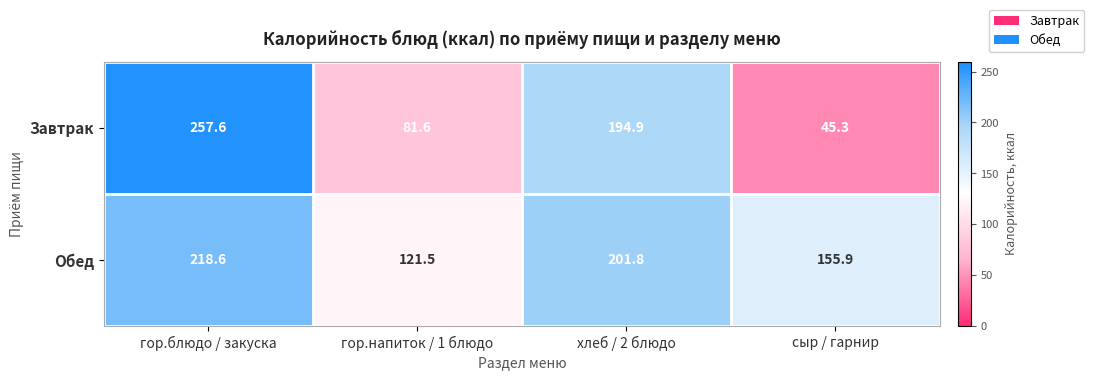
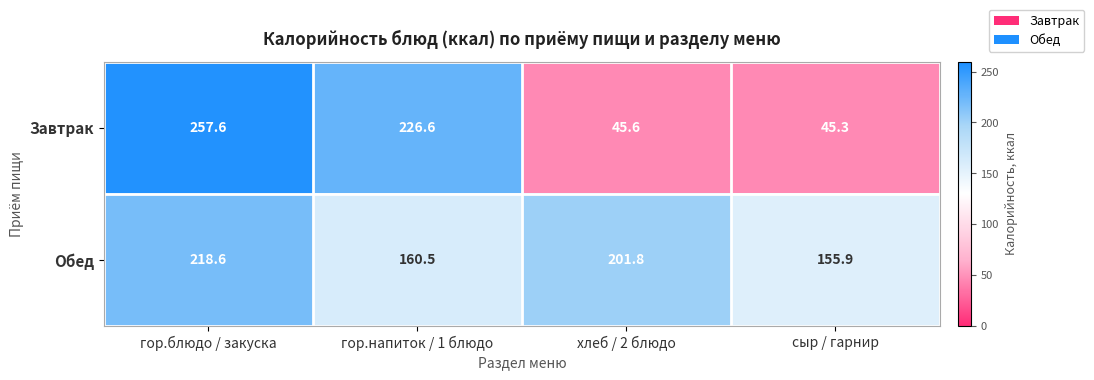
Завтрак, гор.напиток / 1 блюдо: 81.6 -> 226.6
Завтрак, хлеб / 2 блюдо: 194.9 -> 45.6
Обед, гор.напиток / 1 блюдо: 121.5 -> 160.5
